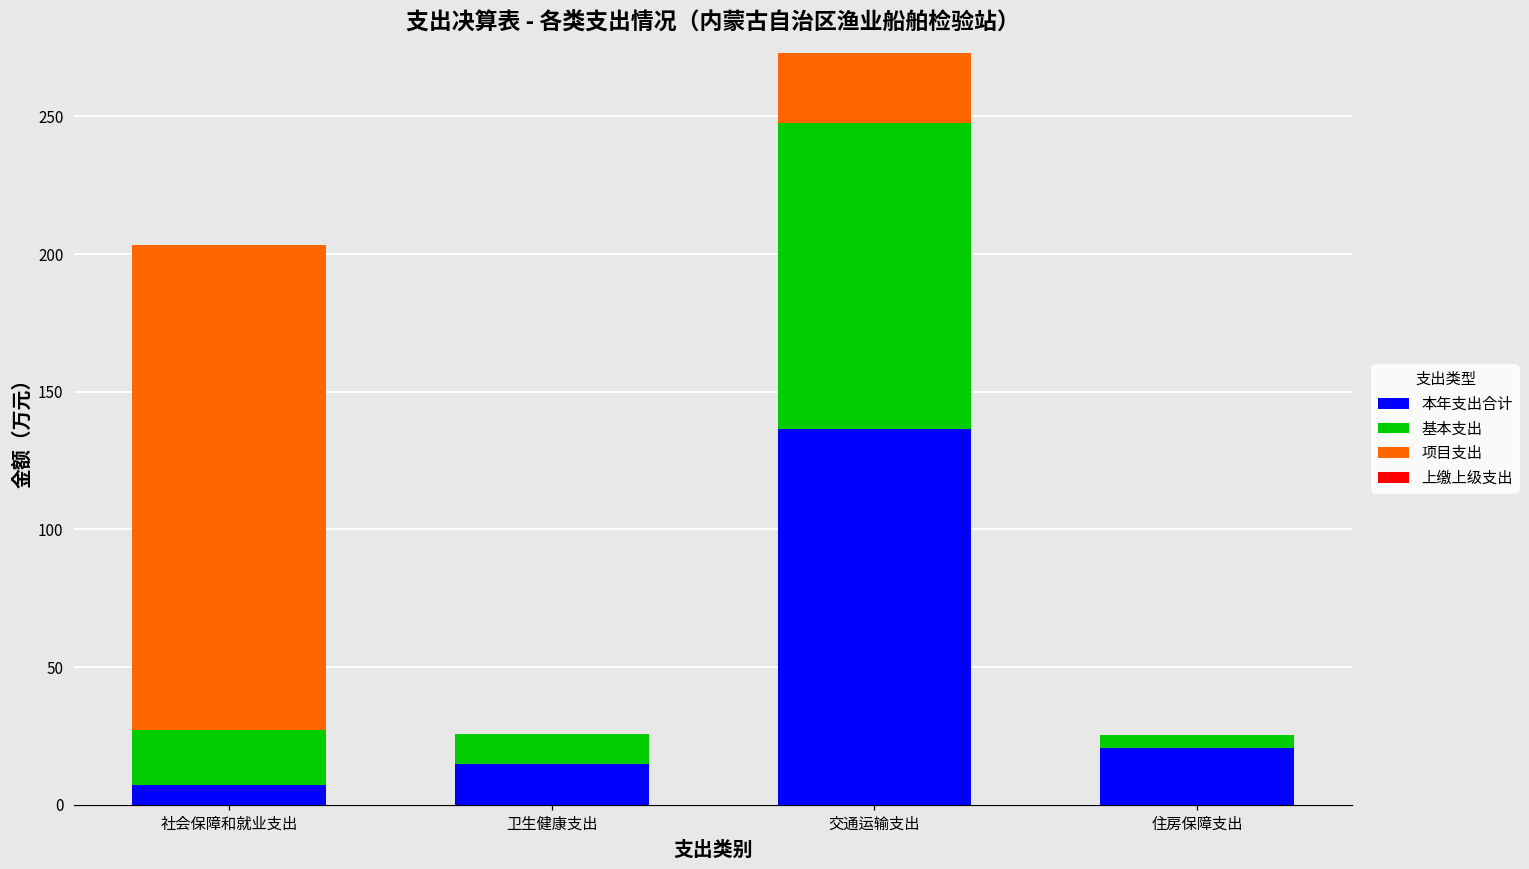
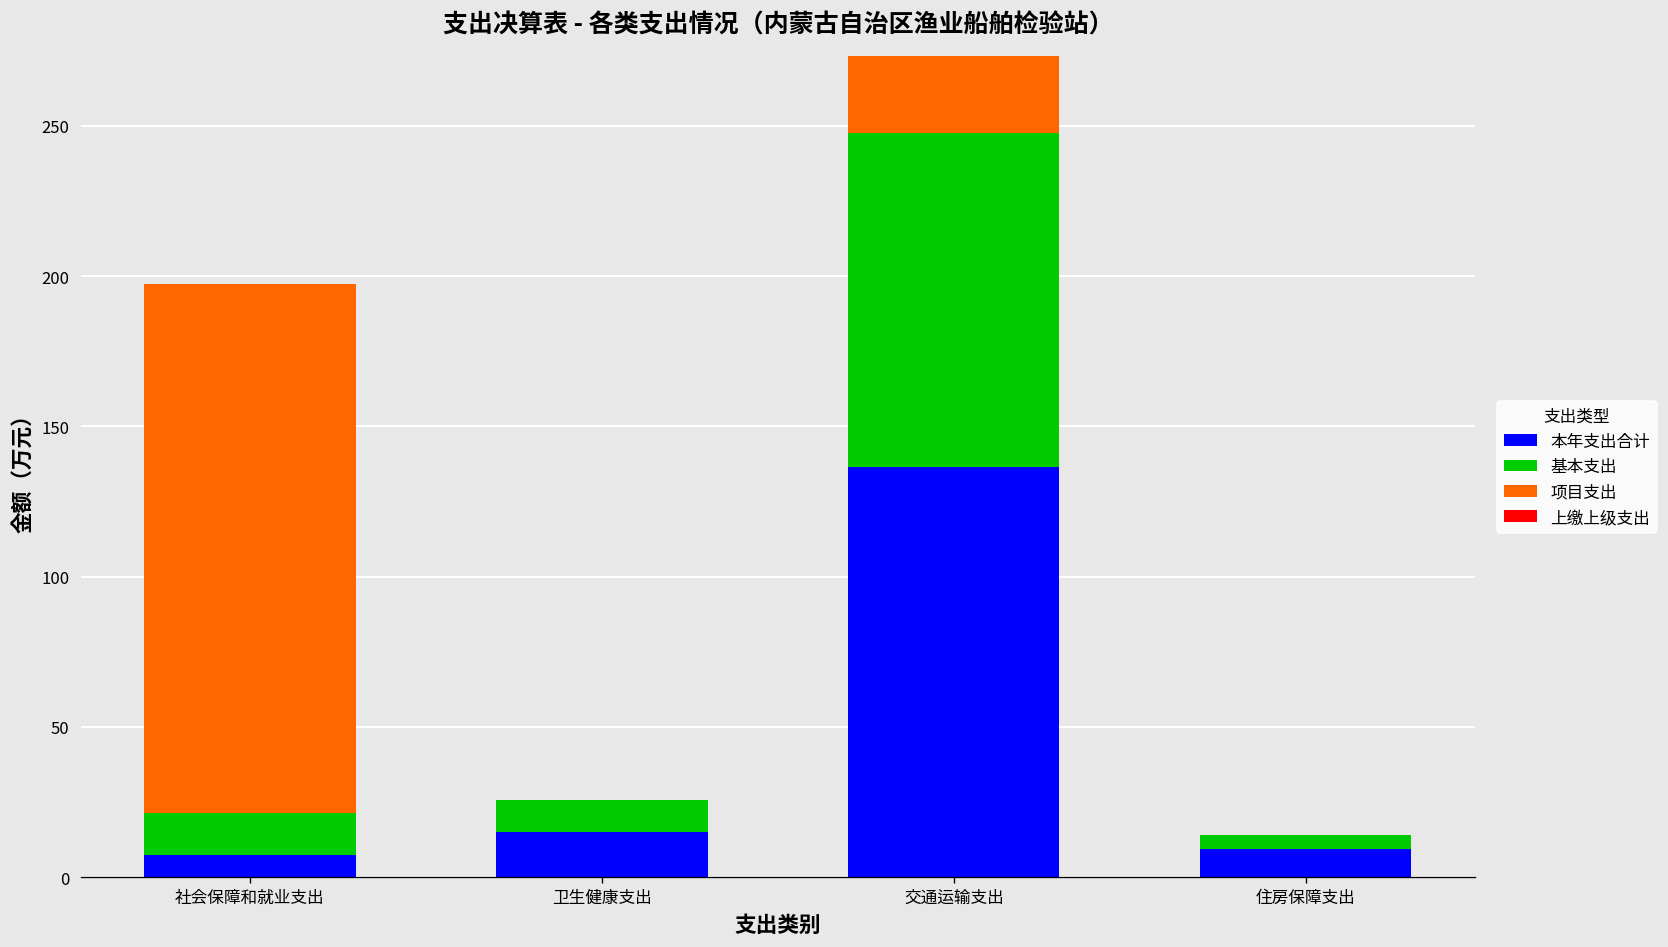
基本支出, 社会保障和就业支出: 20 -> 14
本年支出合计, 住房保障支出: 21 -> 9
